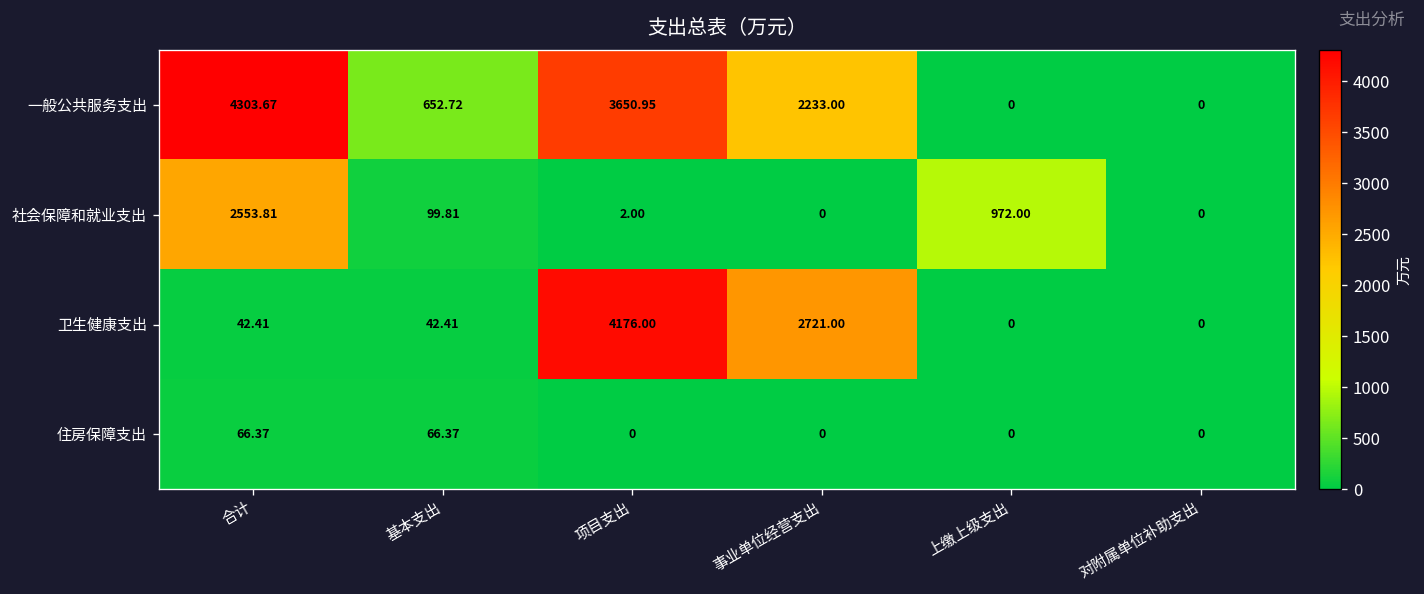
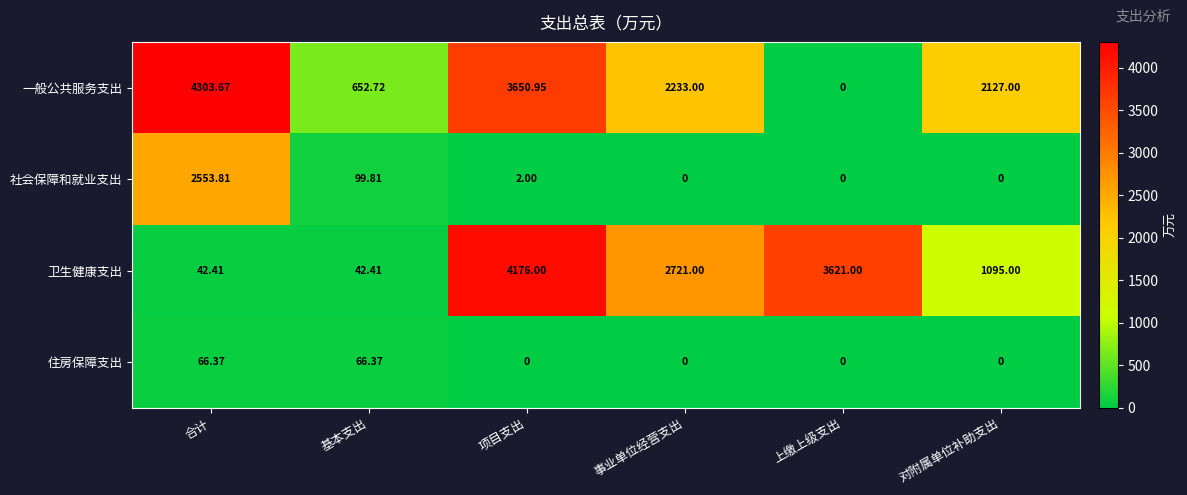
一般公共服务支出, 对附属单位补助支出: 0 -> 2127.00
社会保障和就业支出, 上缴上级支出: 972.00 -> 0
卫生健康支出, 上缴上级支出: 0 -> 3621.00
卫生健康支出, 对附属单位补助支出: 0 -> 1095.00
